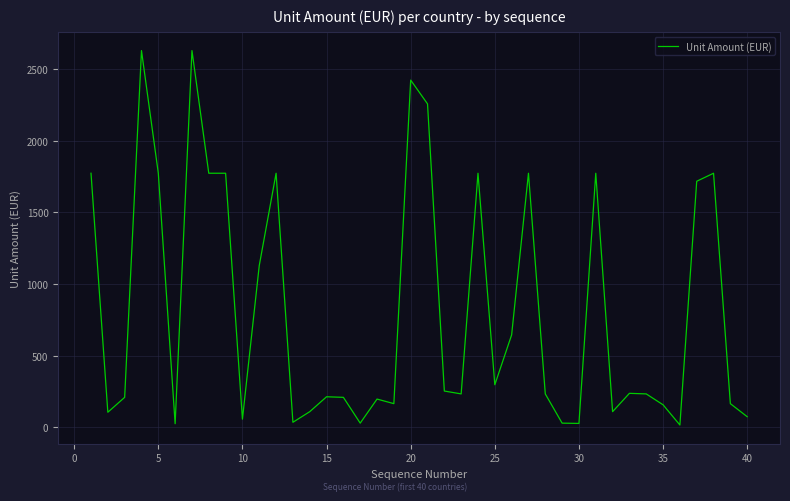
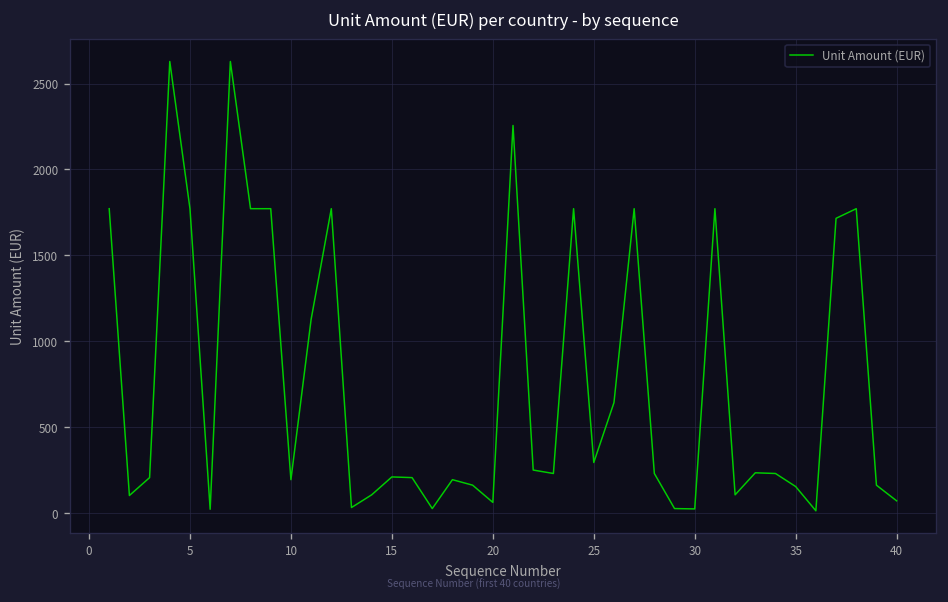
10: 60 -> 200
20: 2420 -> 60
